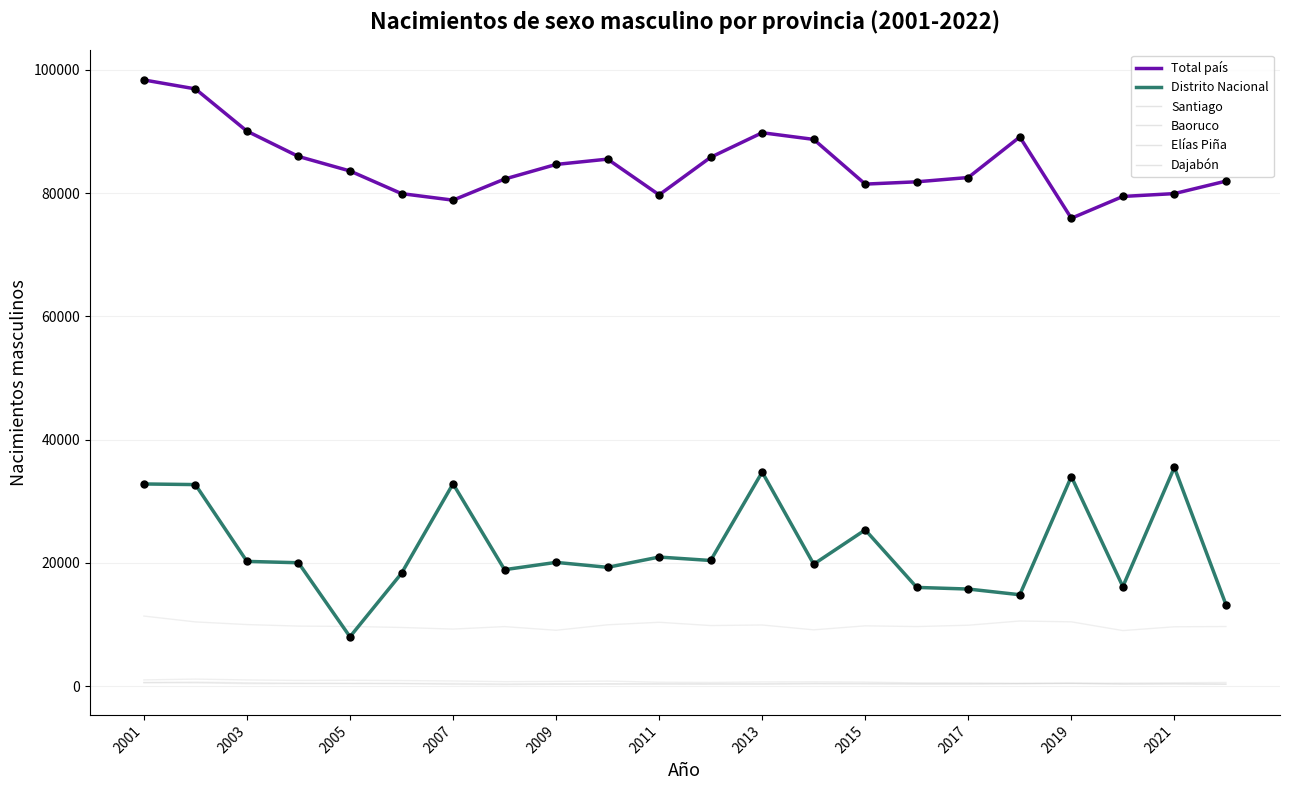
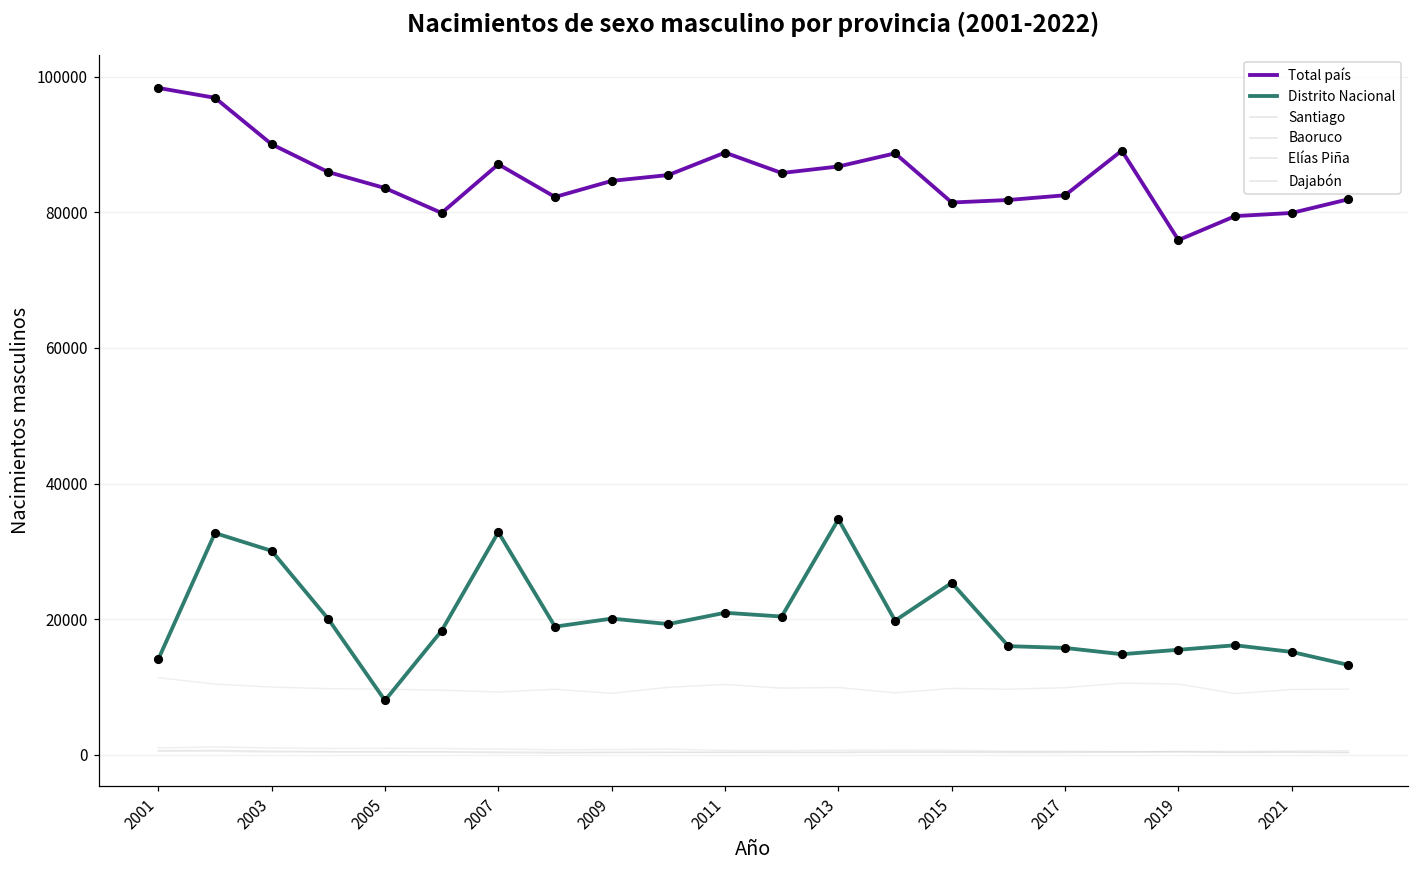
Distrito Nacional, 2001: 33000 -> 14000
Distrito Nacional, 2003: 20000 -> 30000
Total país, 2007: 79000 -> 87000
Total país, 2011: 80000 -> 89000
Total país, 2013: 90000 -> 87000
Distrito Nacional, 2019: 34000 -> 16000
Distrito Nacional, 2021: 36000 -> 15000
